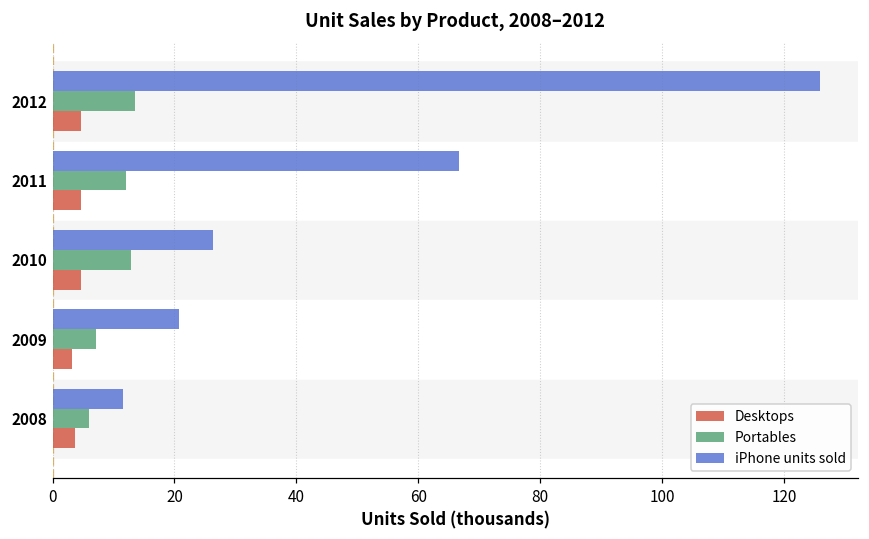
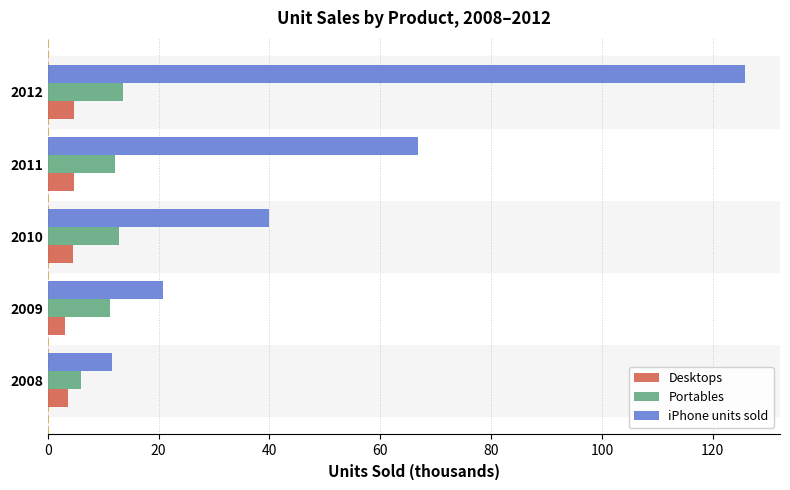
iPhone units sold, 2010: 26 -> 40
Portables, 2009: 7 -> 11
